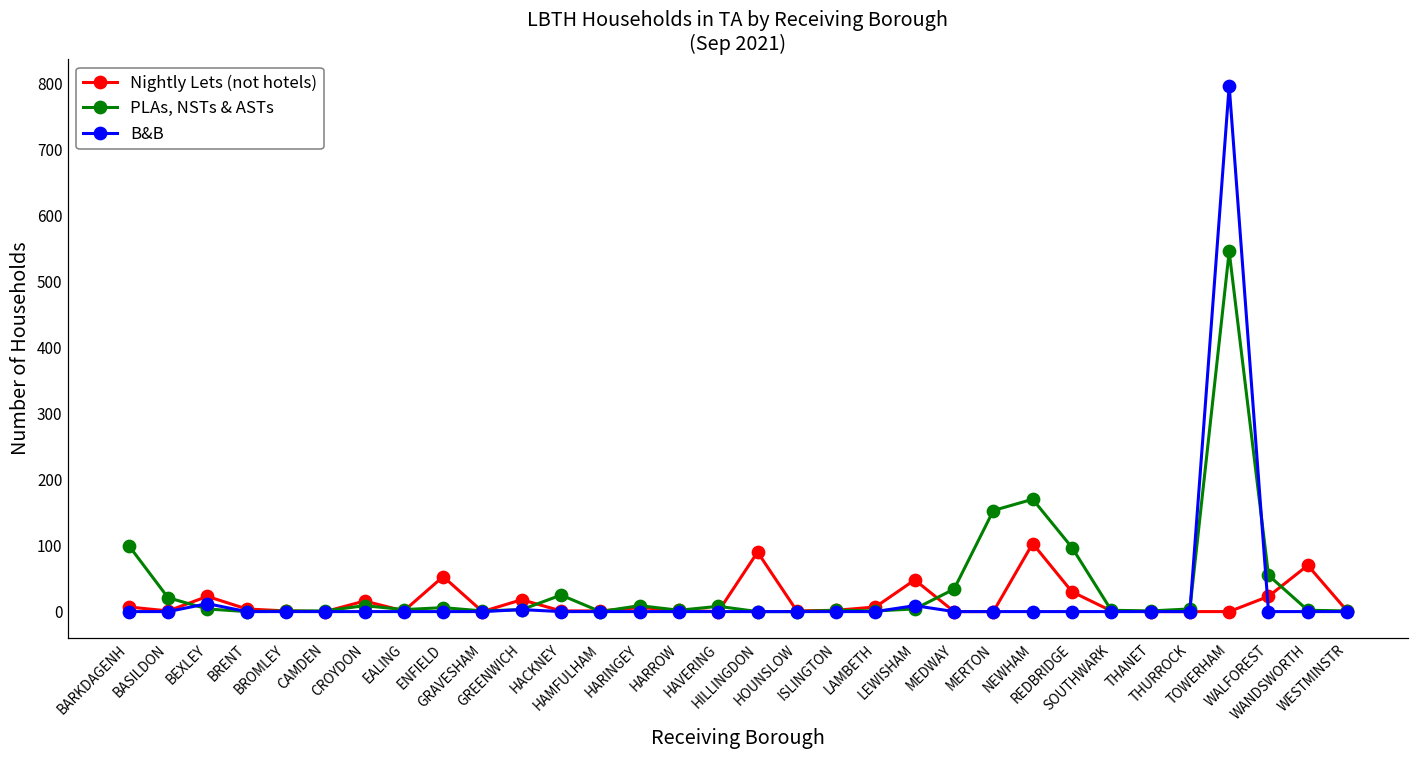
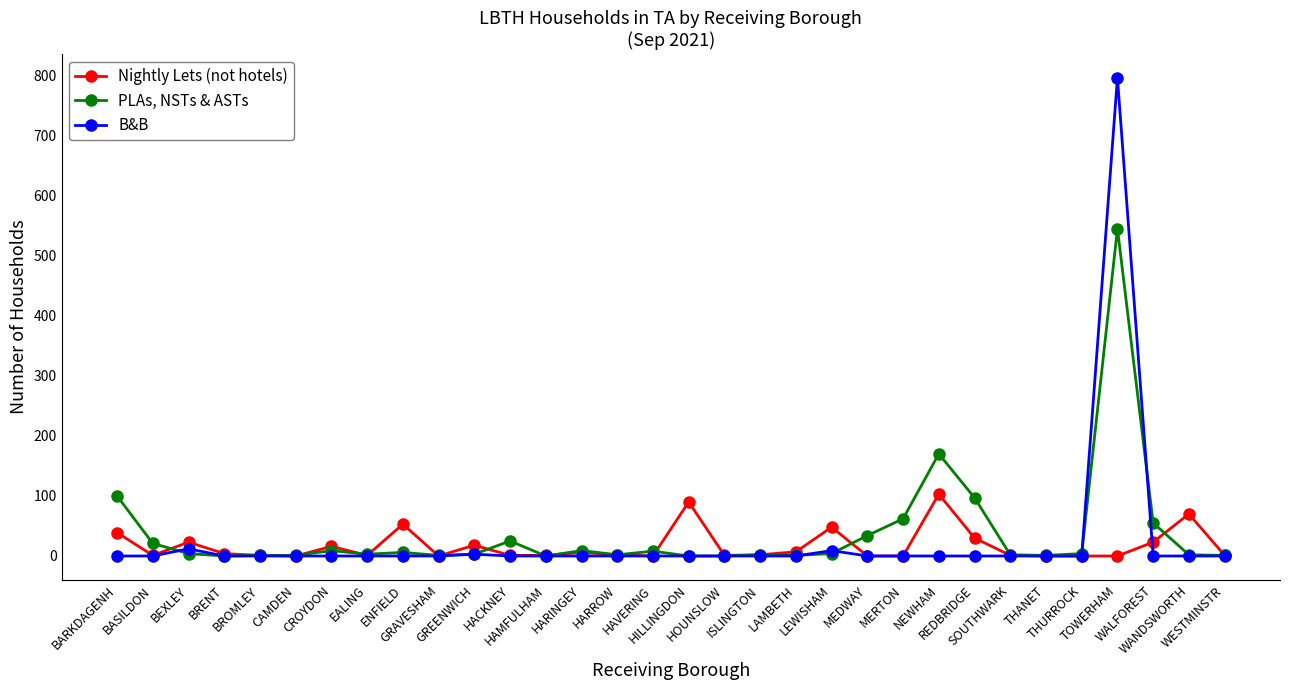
Nightly Lets (not hotels), BARKDAGENH: 10 -> 40
PLAs, NSTs & ASTs, MERTON: 150 -> 60
